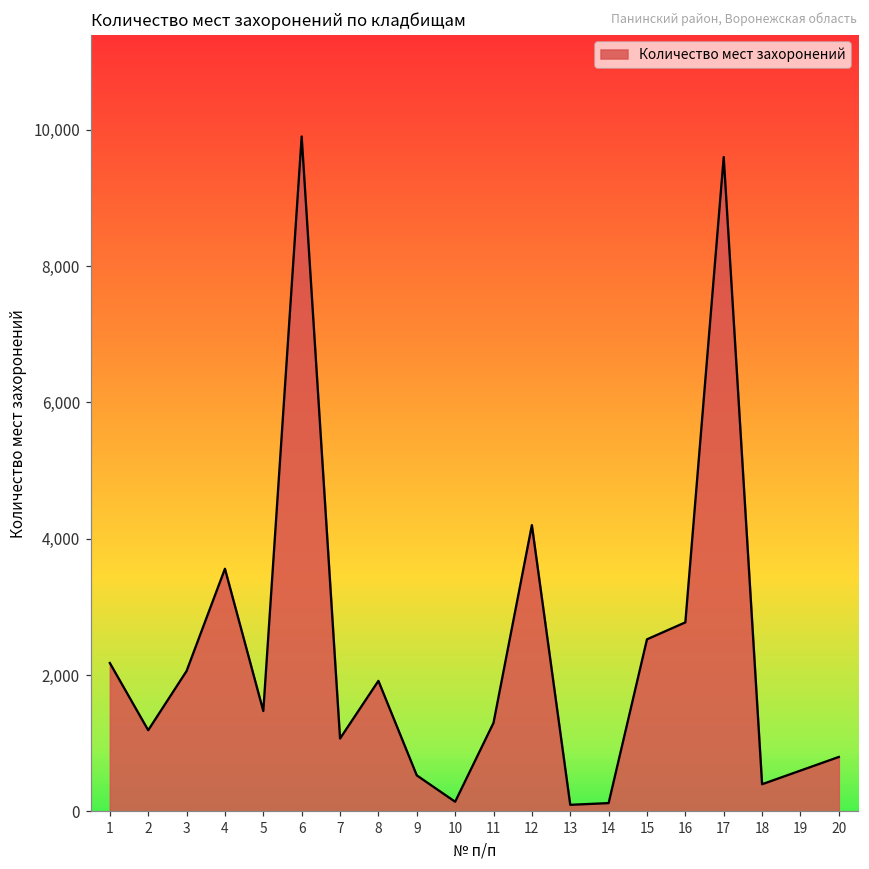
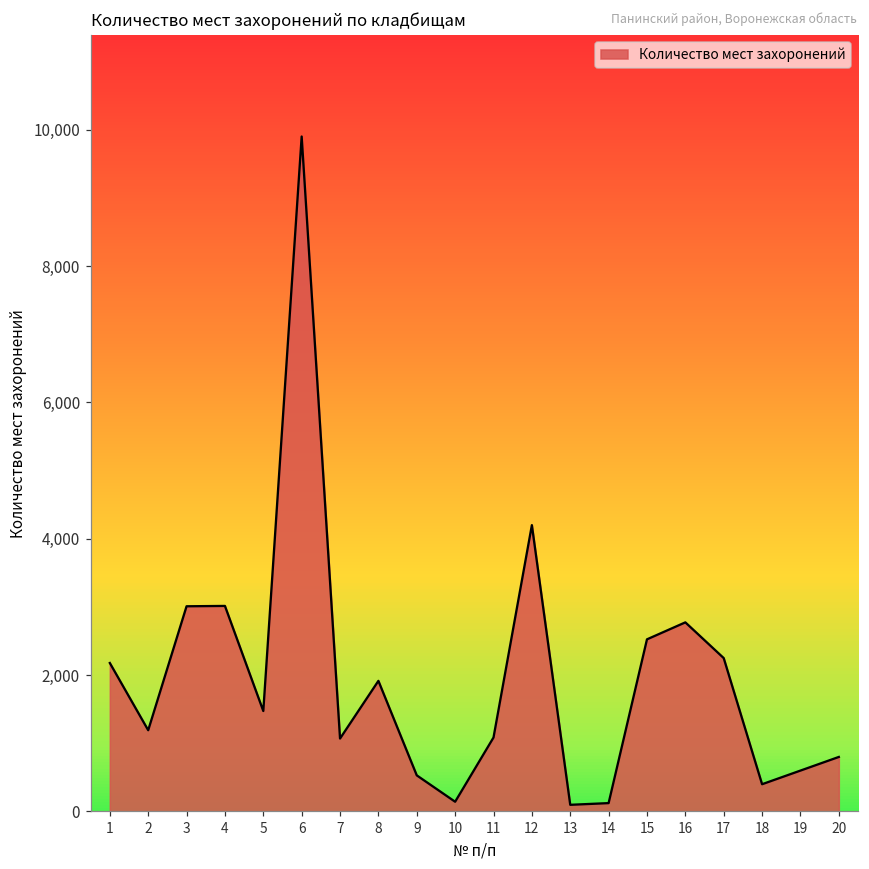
3: 2,100 -> 3,000
4: 3,600 -> 3,000
11: 1,300 -> 1,100
17: 9,600 -> 2,300
